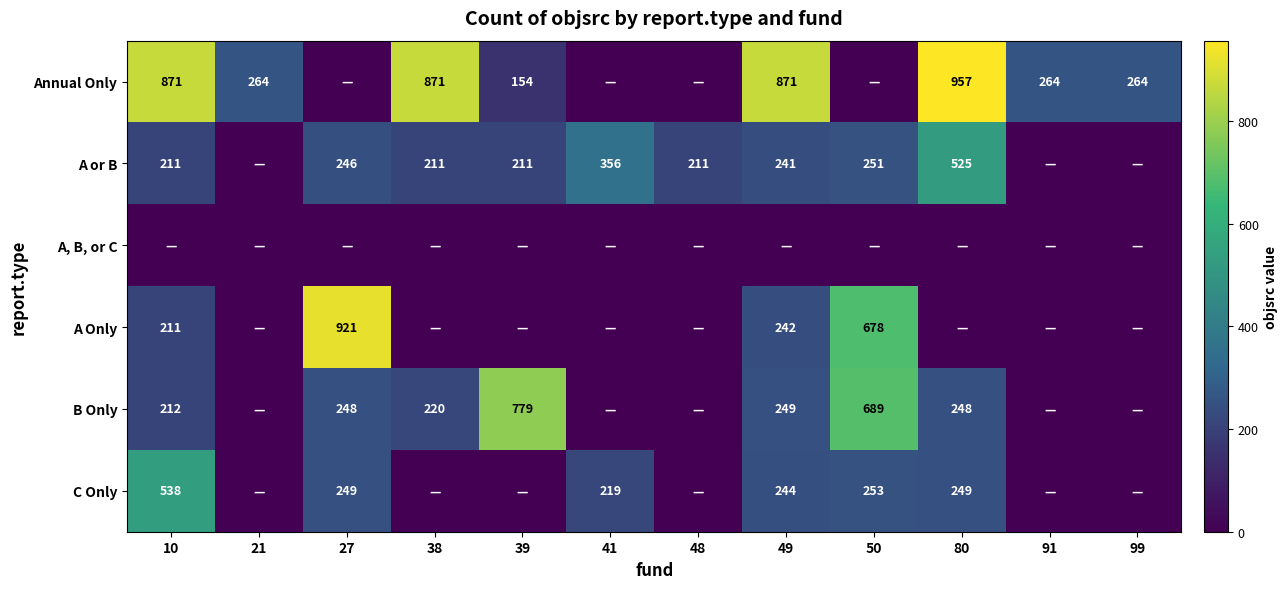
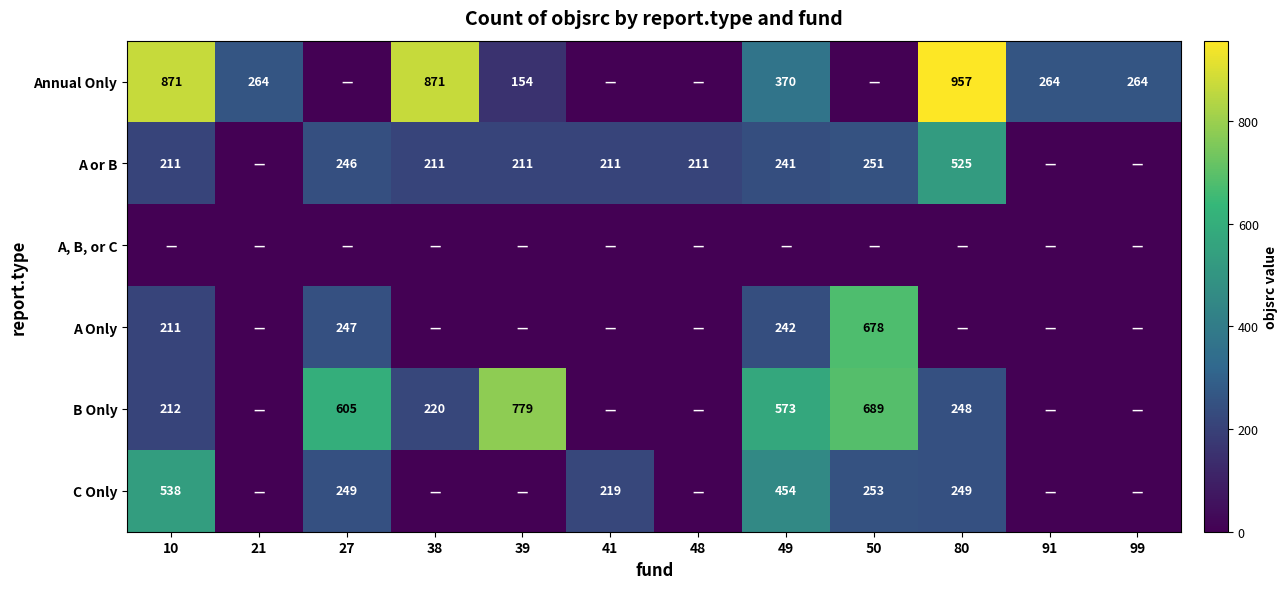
Annual Only, 49: 871 -> 370
A or B, 41: 356 -> 211
A Only, 27: 921 -> 247
B Only, 27: 248 -> 605
B Only, 49: 249 -> 573
C Only, 49: 244 -> 454
